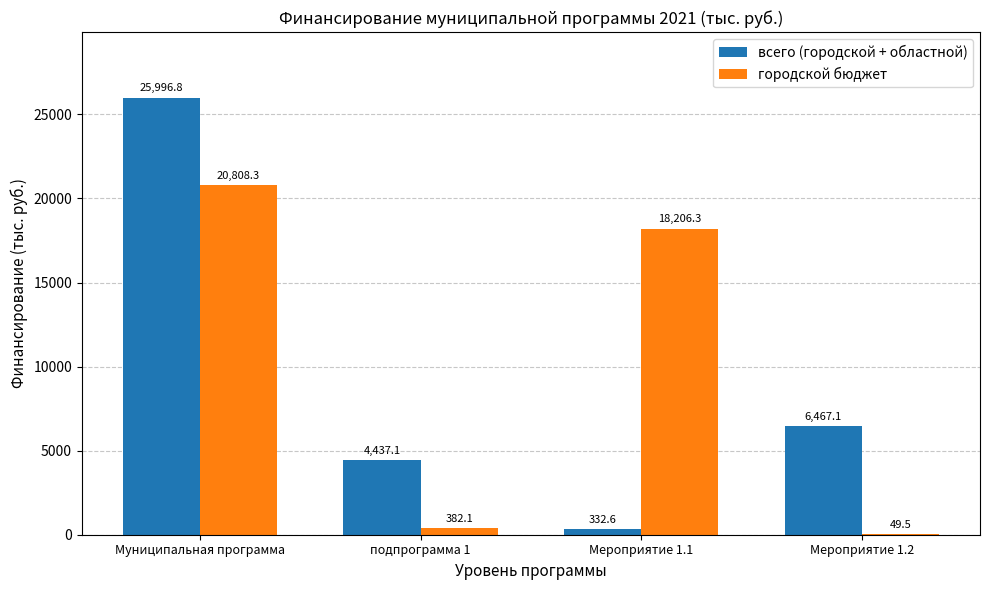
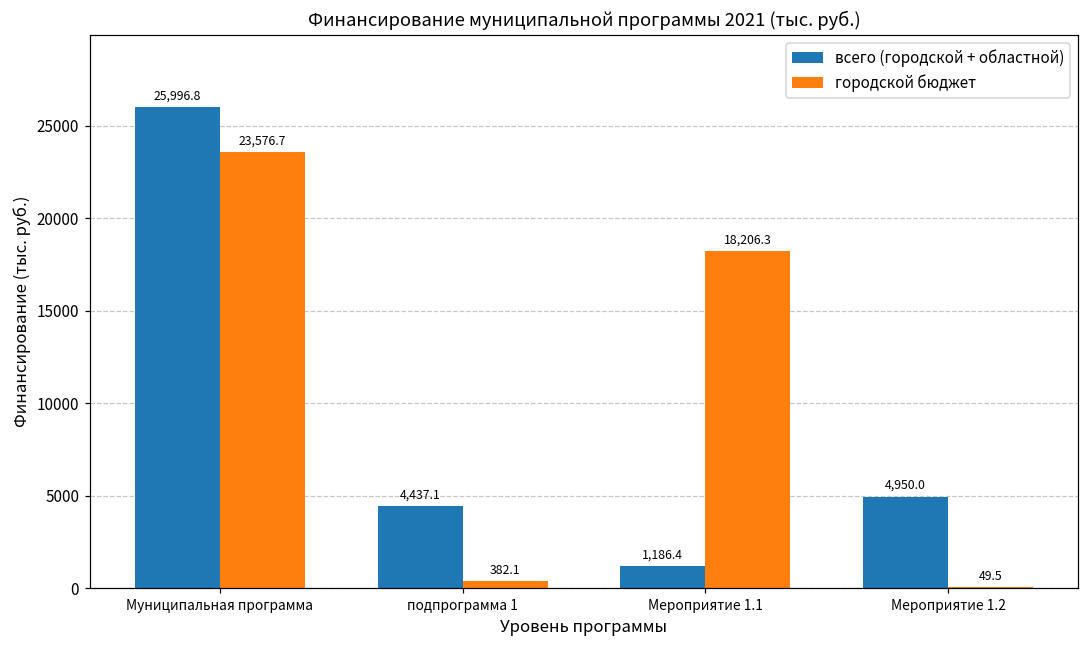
городской бюджет, Муниципальная программа: 20,808.3 -> 23,576.7
всего (городской + областной), Мероприятие 1.1: 332.6 -> 1,186.4
всего (городской + областной), Мероприятие 1.2: 6,467.1 -> 4,950.0
